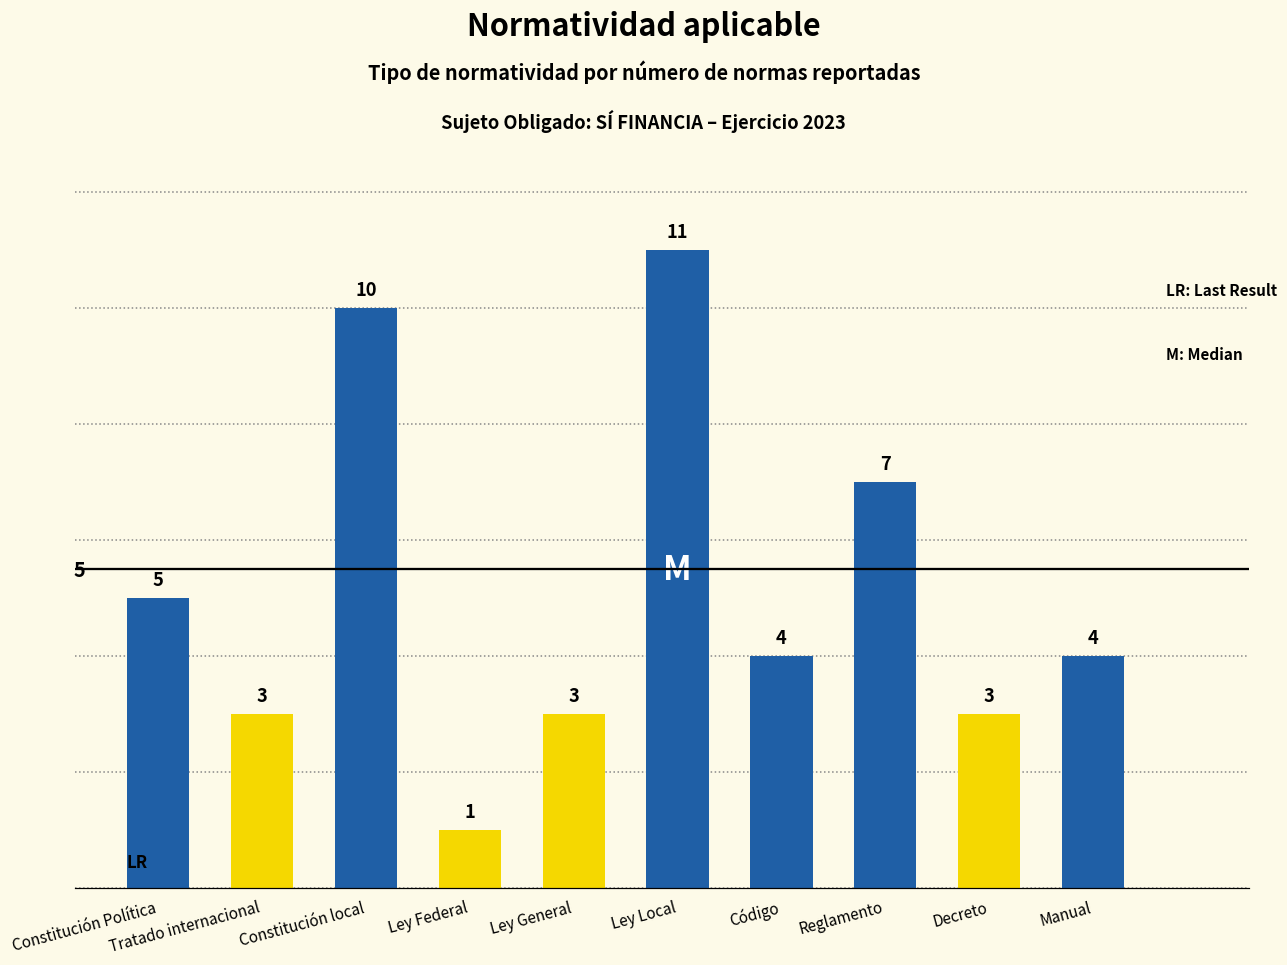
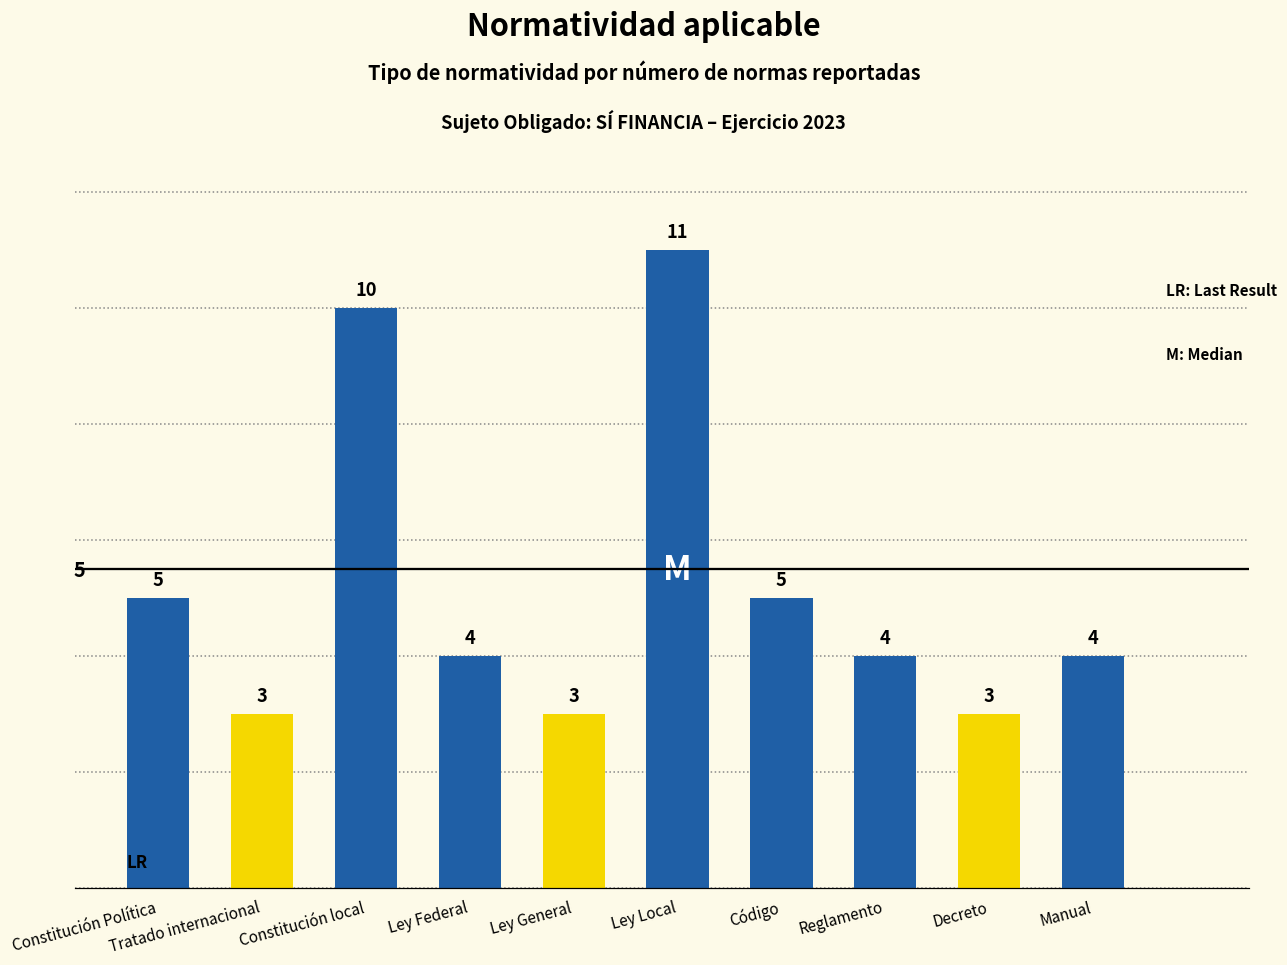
Ley Federal: 1 -> 4
Código: 4 -> 5
Reglamento: 7 -> 4
